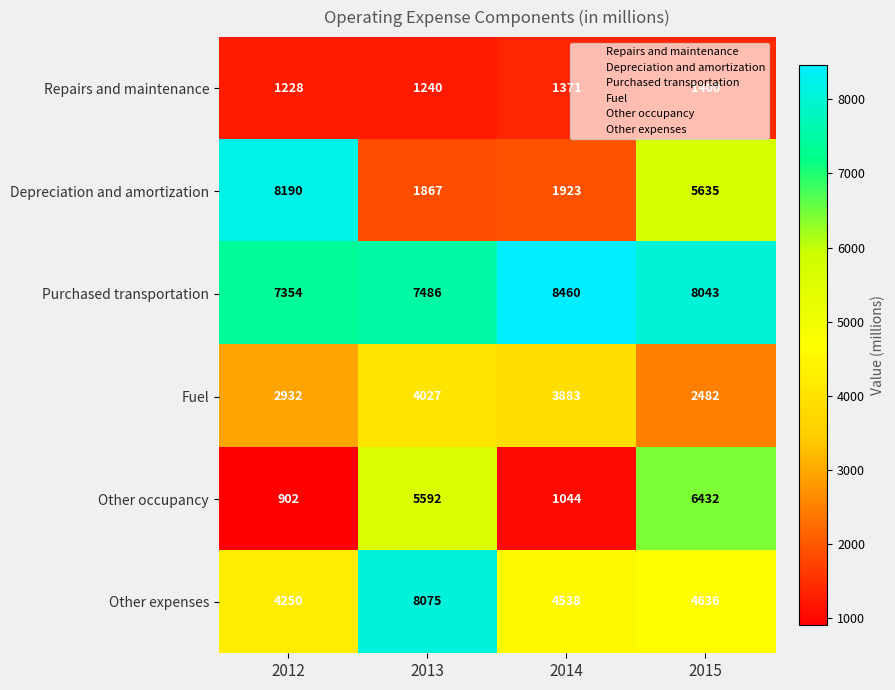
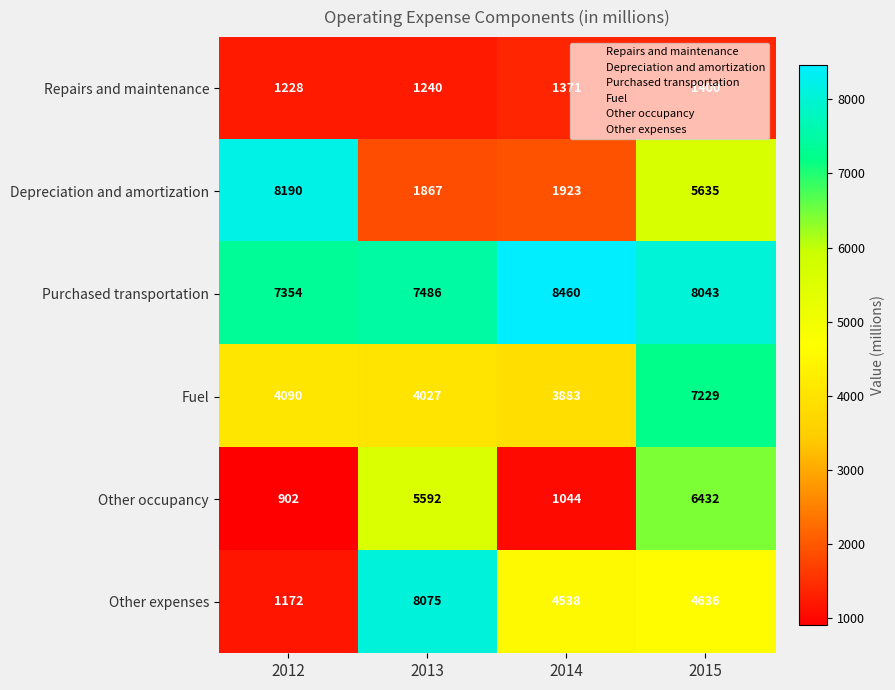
Fuel, 2012: 2932 -> 4090
Fuel, 2015: 2482 -> 7229
Other expenses, 2012: 4250 -> 1172
